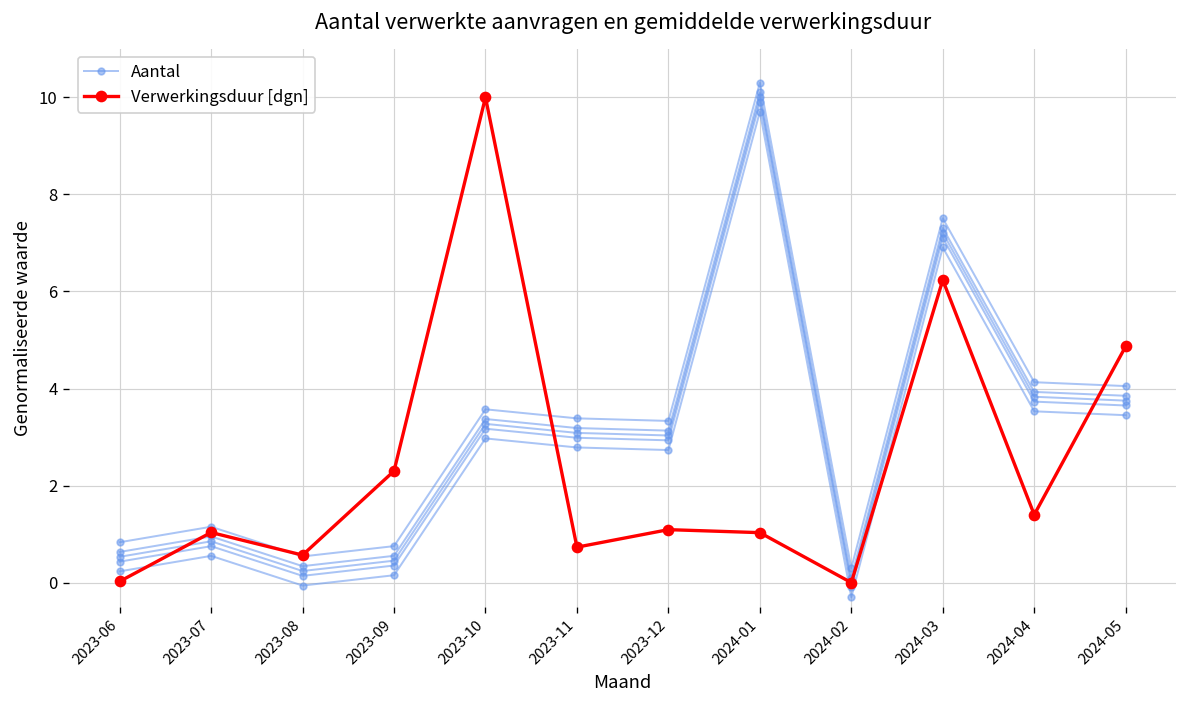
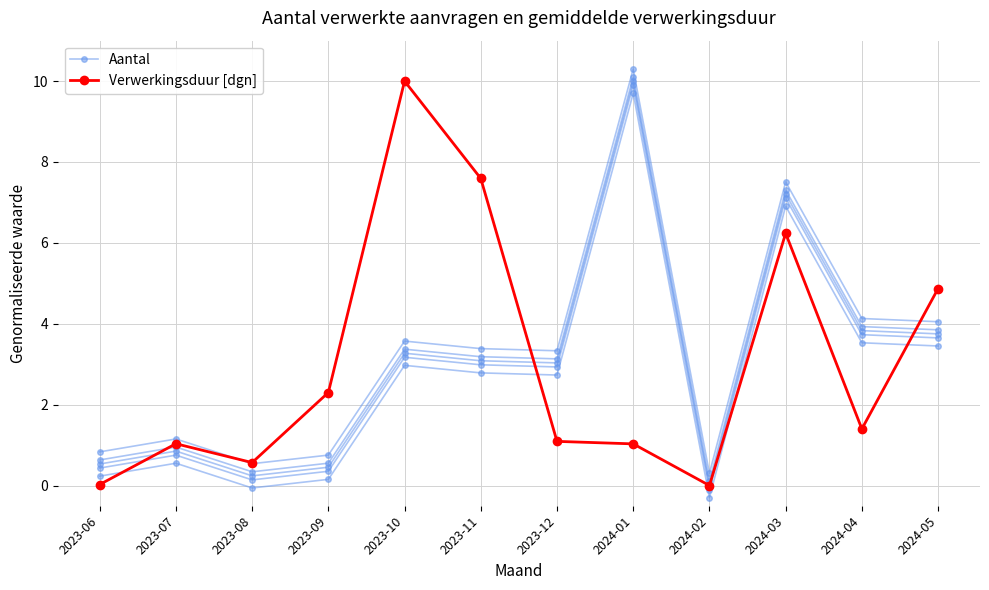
Verwerkingsduur [dgn], 2023-11: 0.7 -> 7.6
